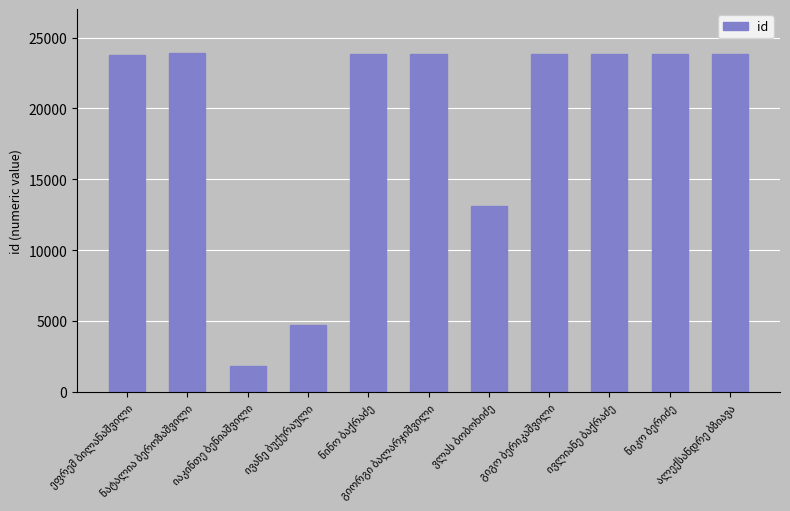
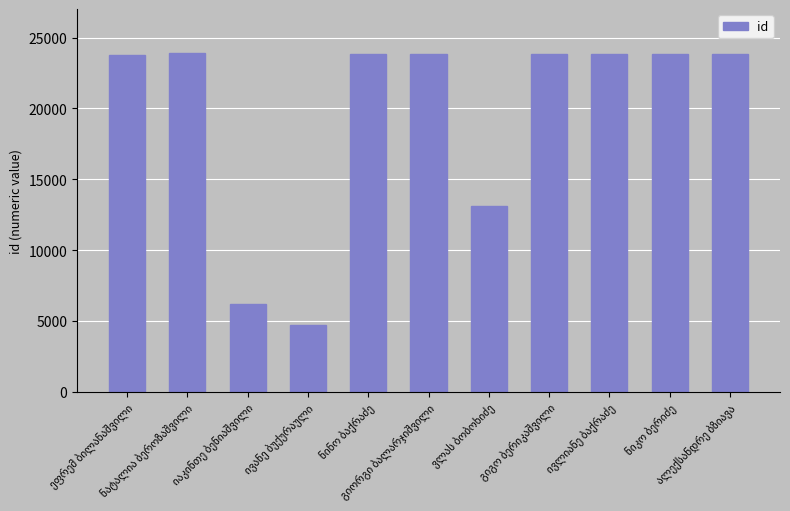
იაკინთე ბენიაშვილი: 1800 -> 6200
